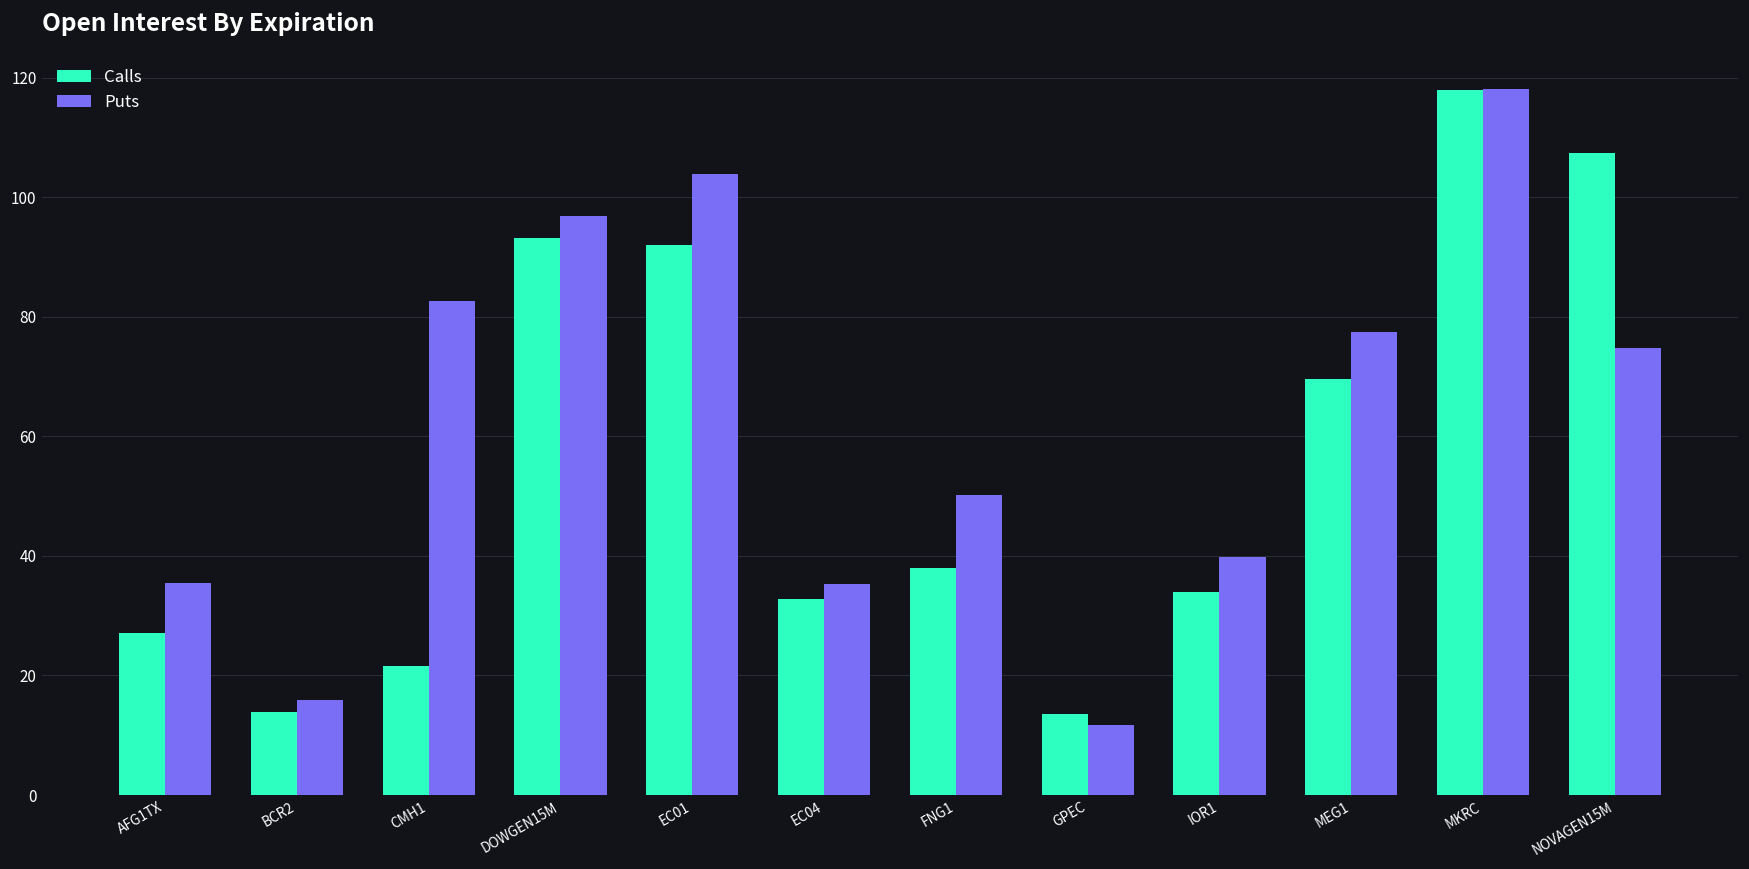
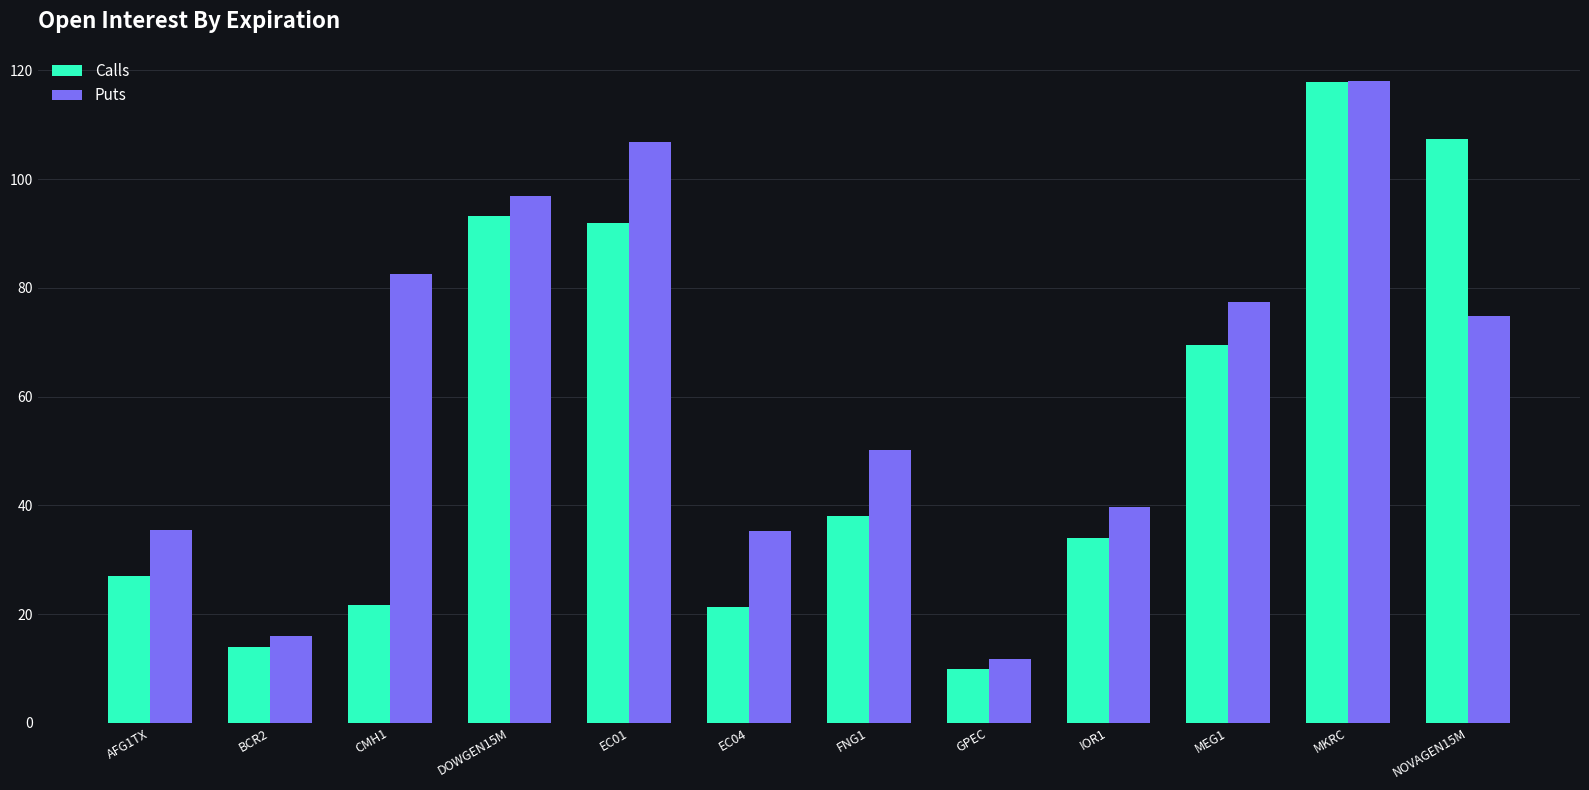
Puts, EC01: 104 -> 107
Calls, EC04: 33 -> 21
Calls, GPEC: 14 -> 10
